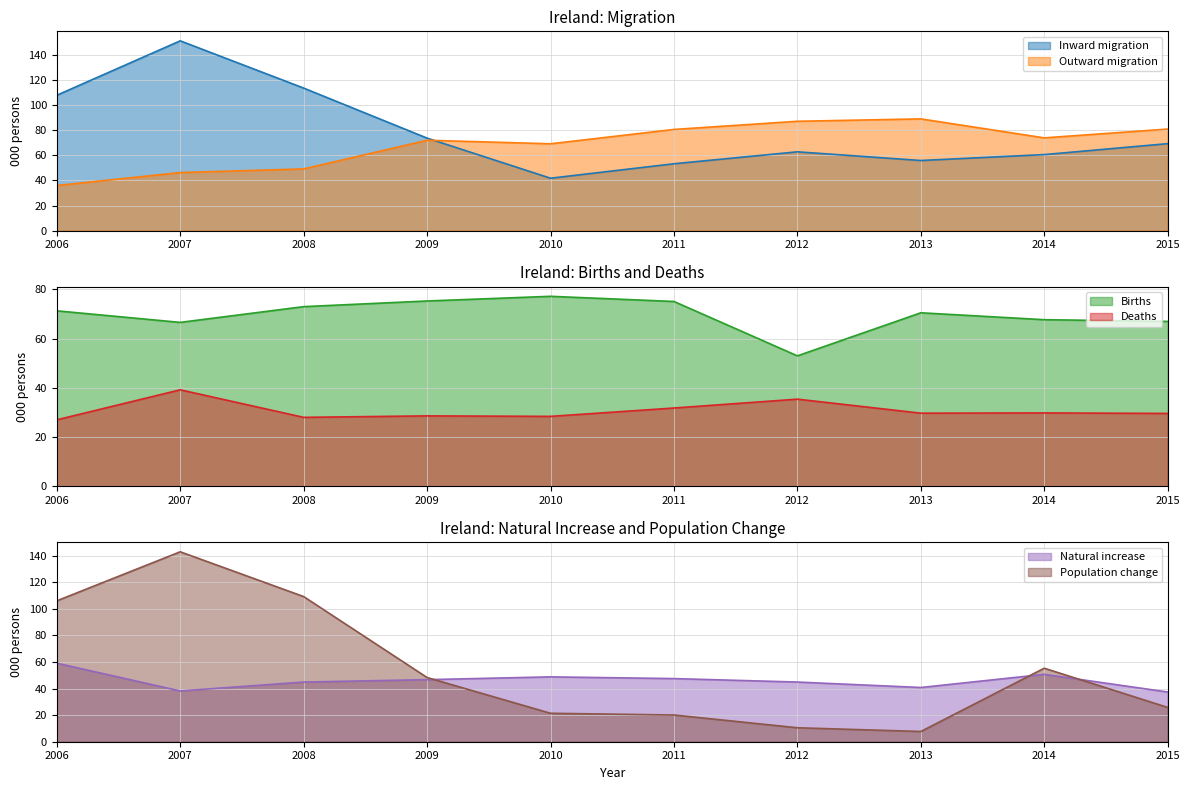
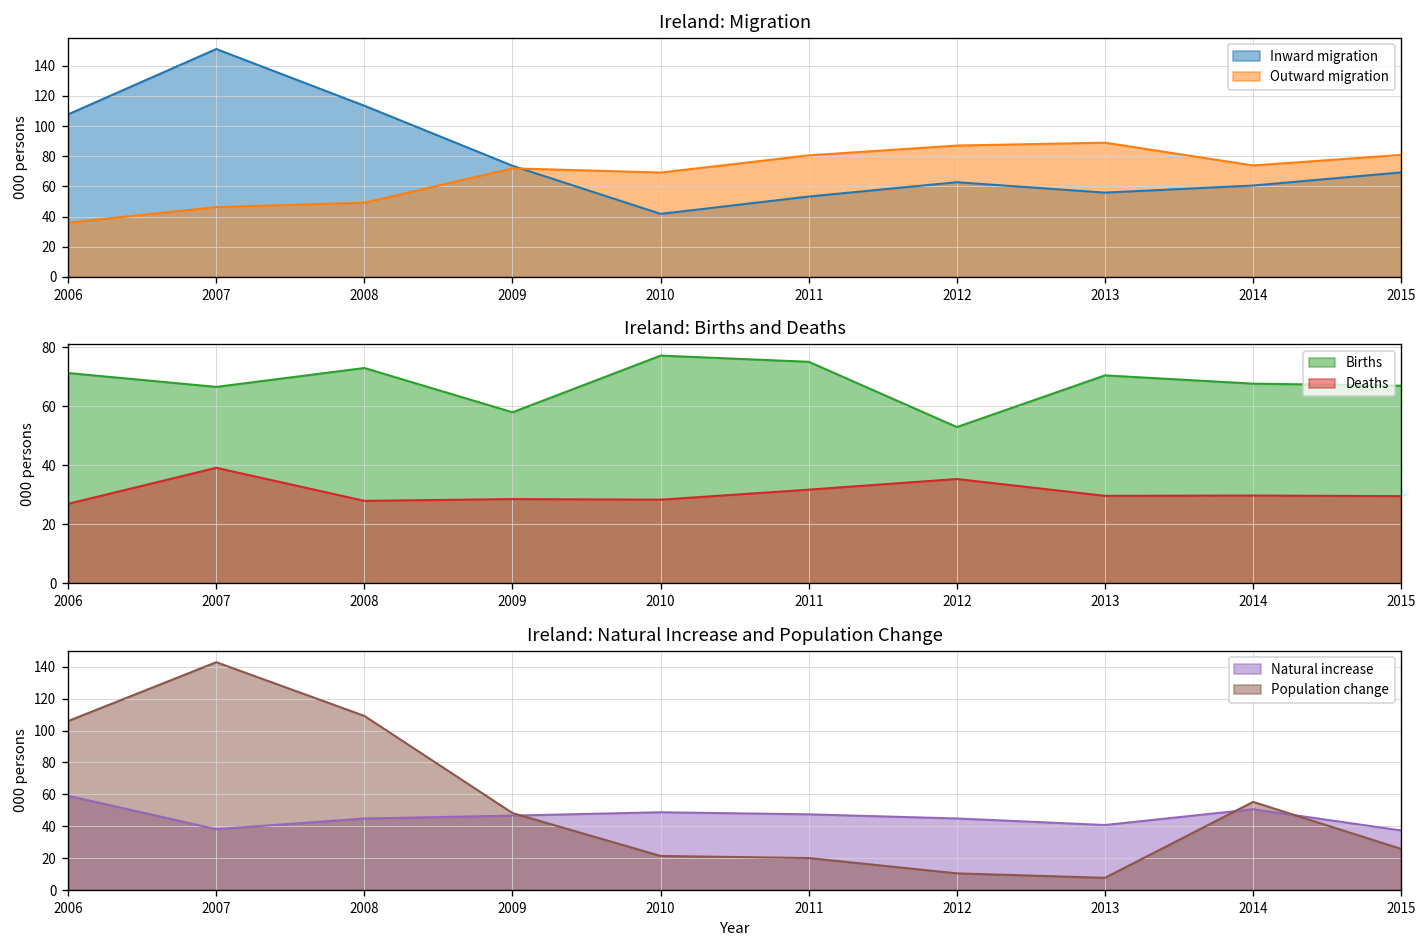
Ireland: Births and Deaths, Births, 2009: 75 -> 58
